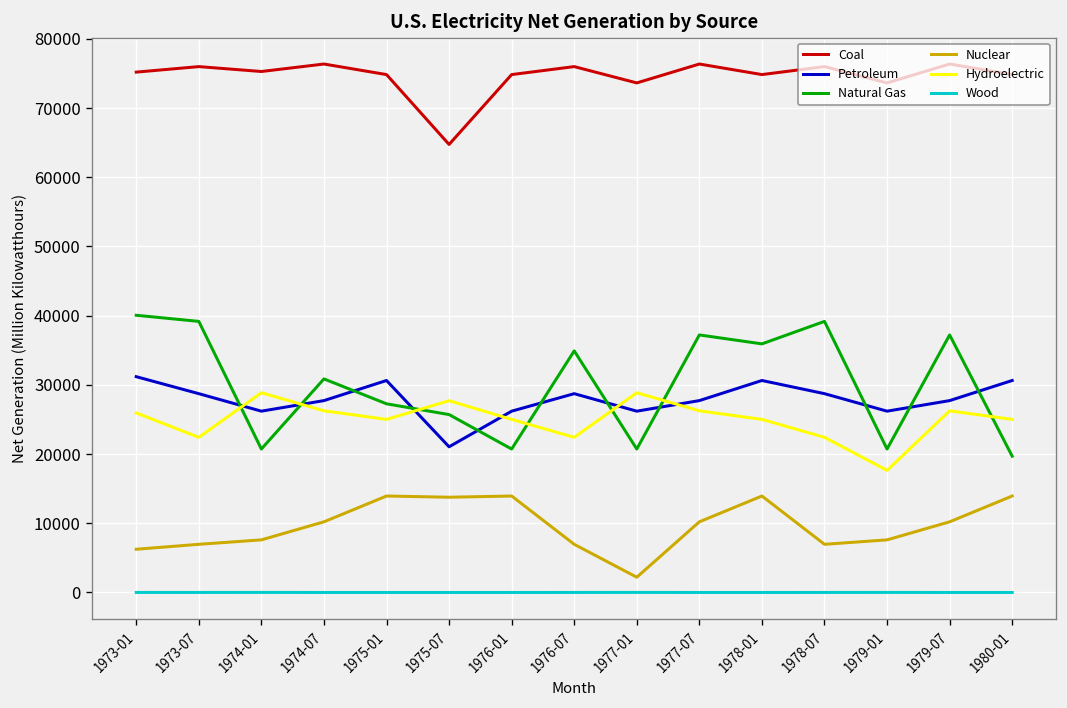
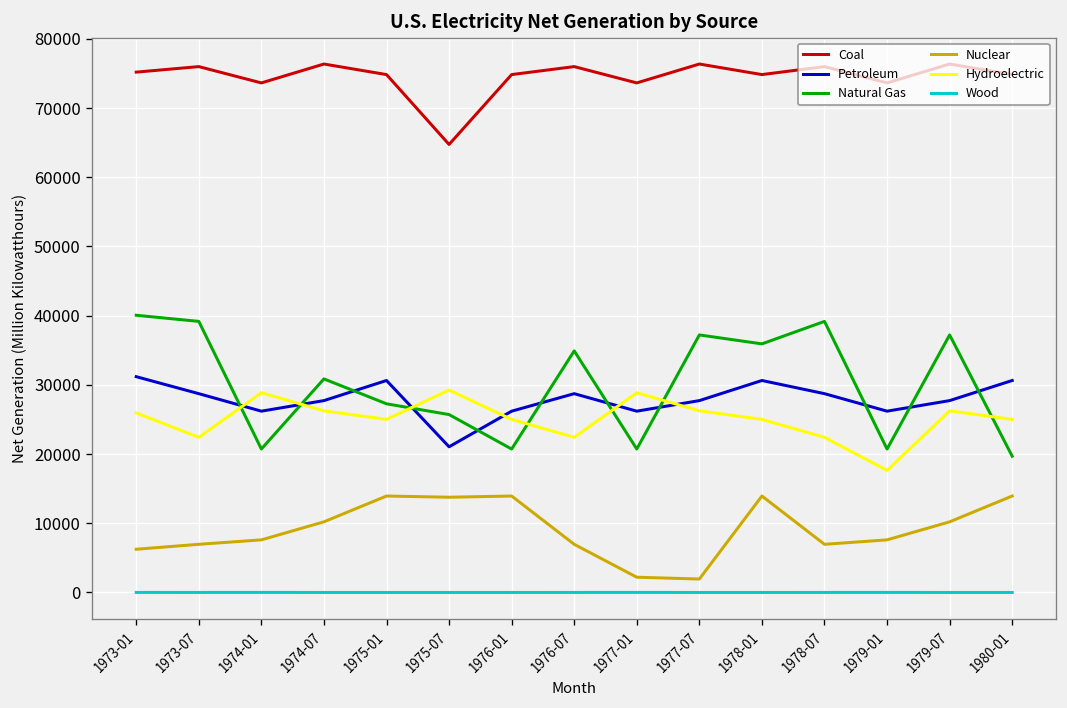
Coal, 1974-01: 75000 -> 74000
Hydroelectric, 1975-07: 28000 -> 29000
Nuclear, 1977-07: 10000 -> 2000
